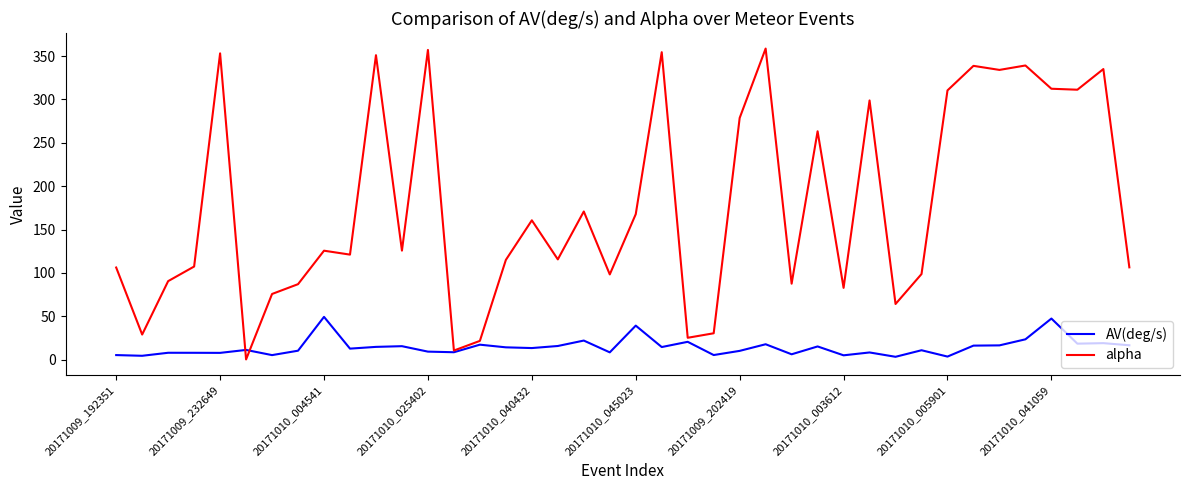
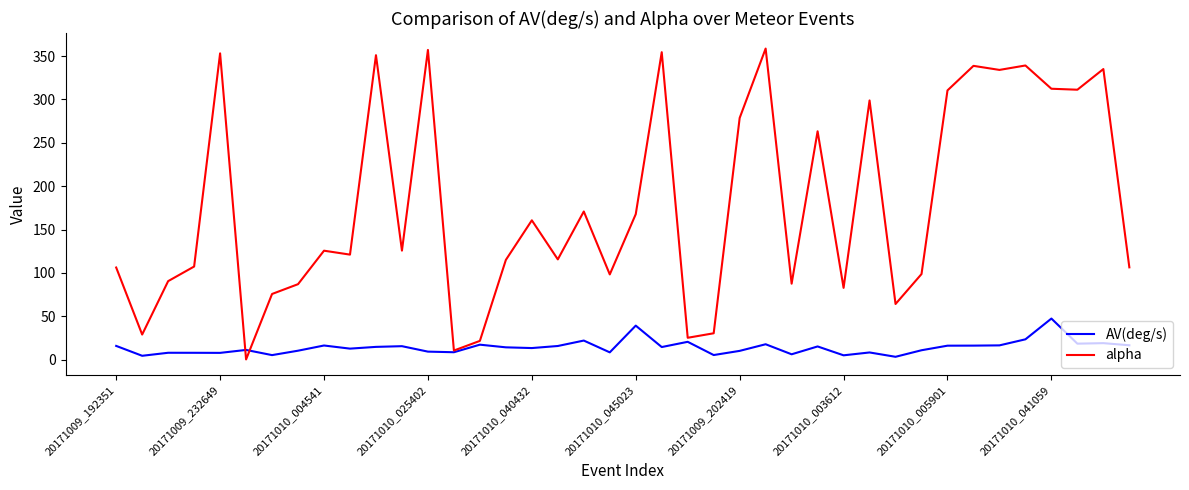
AV(deg/s), 20171009_192351: 10 -> 20
AV(deg/s), 20171010_004541: 50 -> 20
AV(deg/s), 20171010_005901: 0 -> 20
